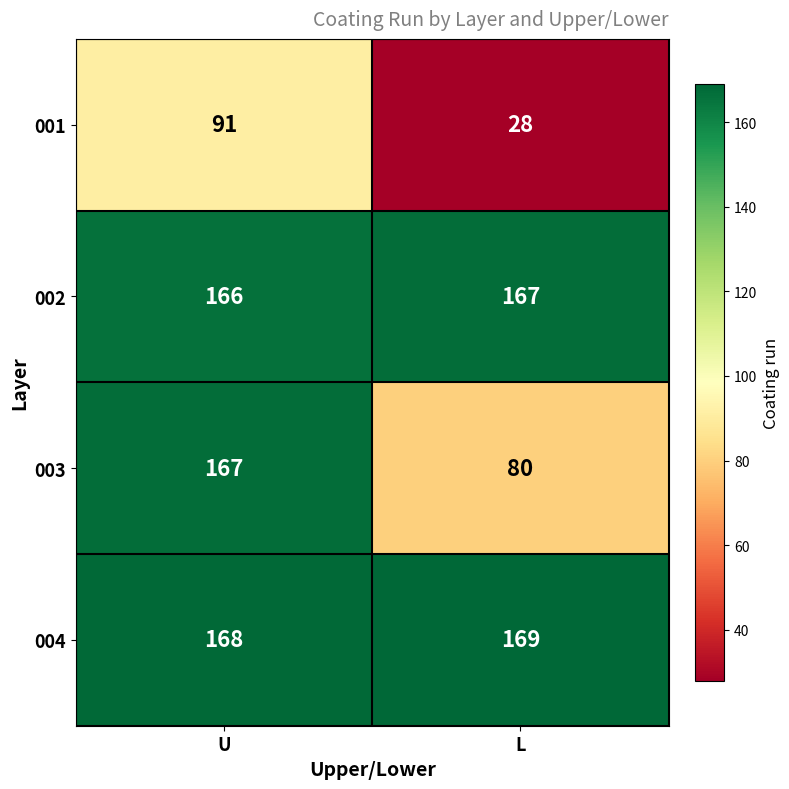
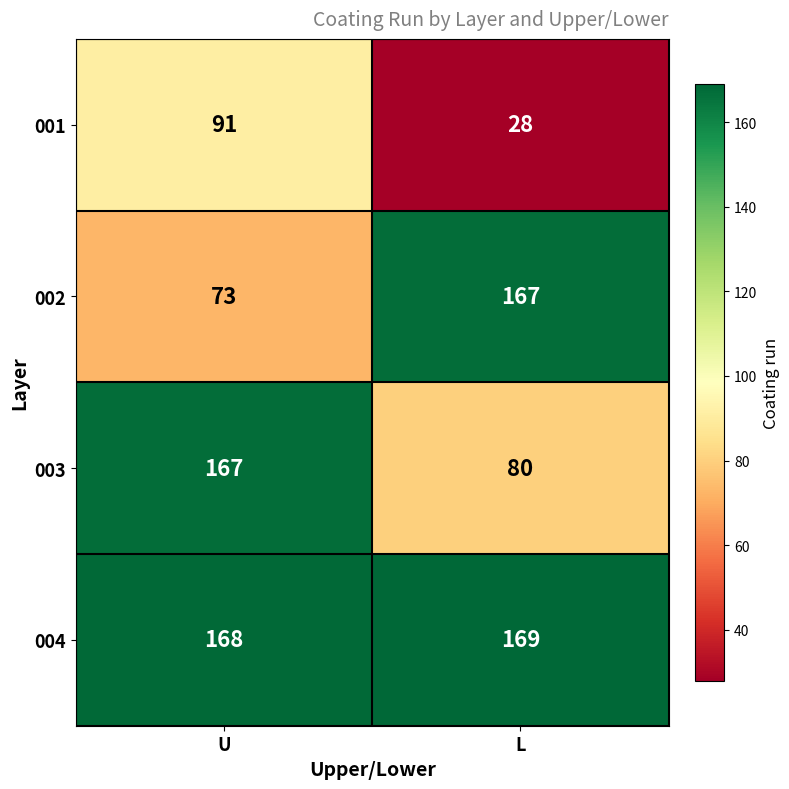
002, U: 166 -> 73
